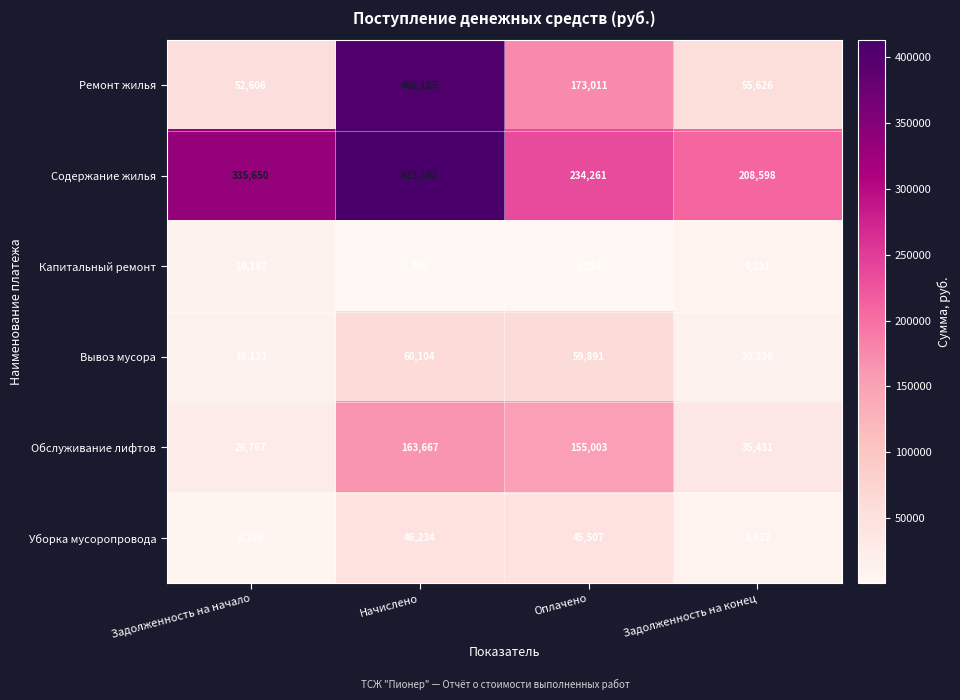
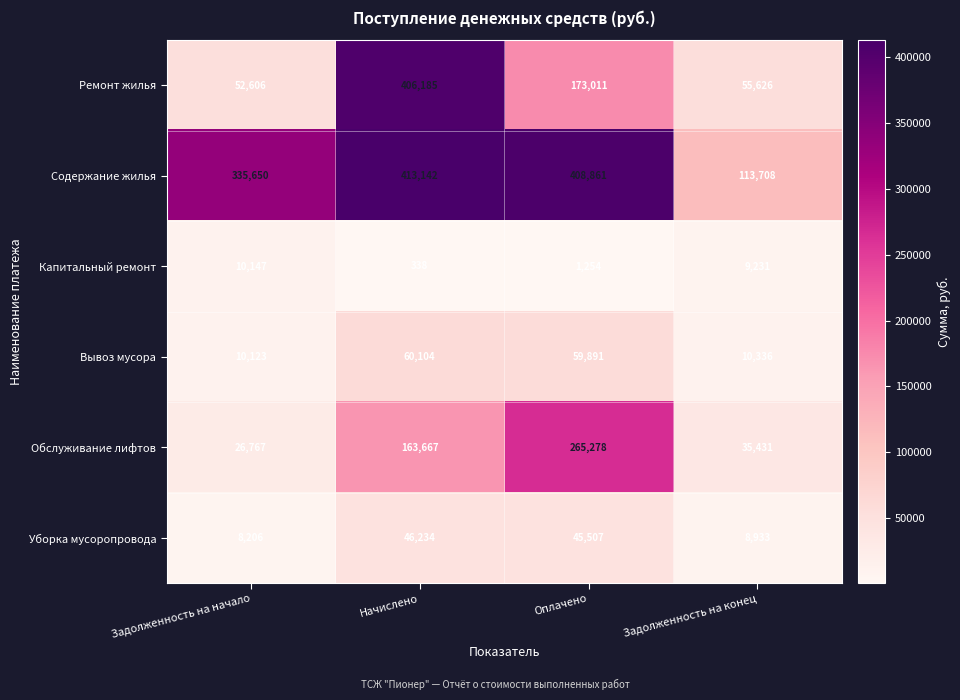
Содержание жилья, Оплачено: 234,261 -> 408,861
Содержание жилья, Задолженность на конец: 208,598 -> 113,708
Обслуживание лифтов, Оплачено: 155,003 -> 265,278
